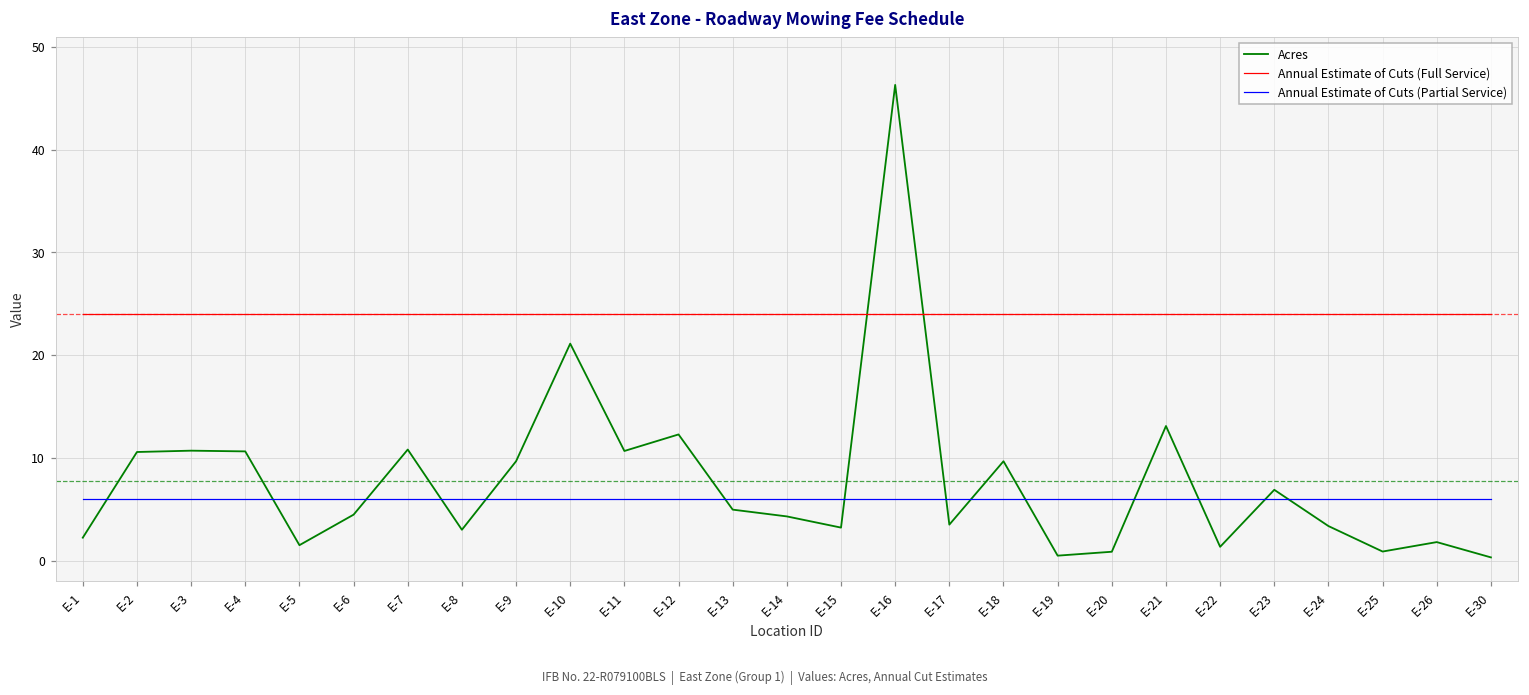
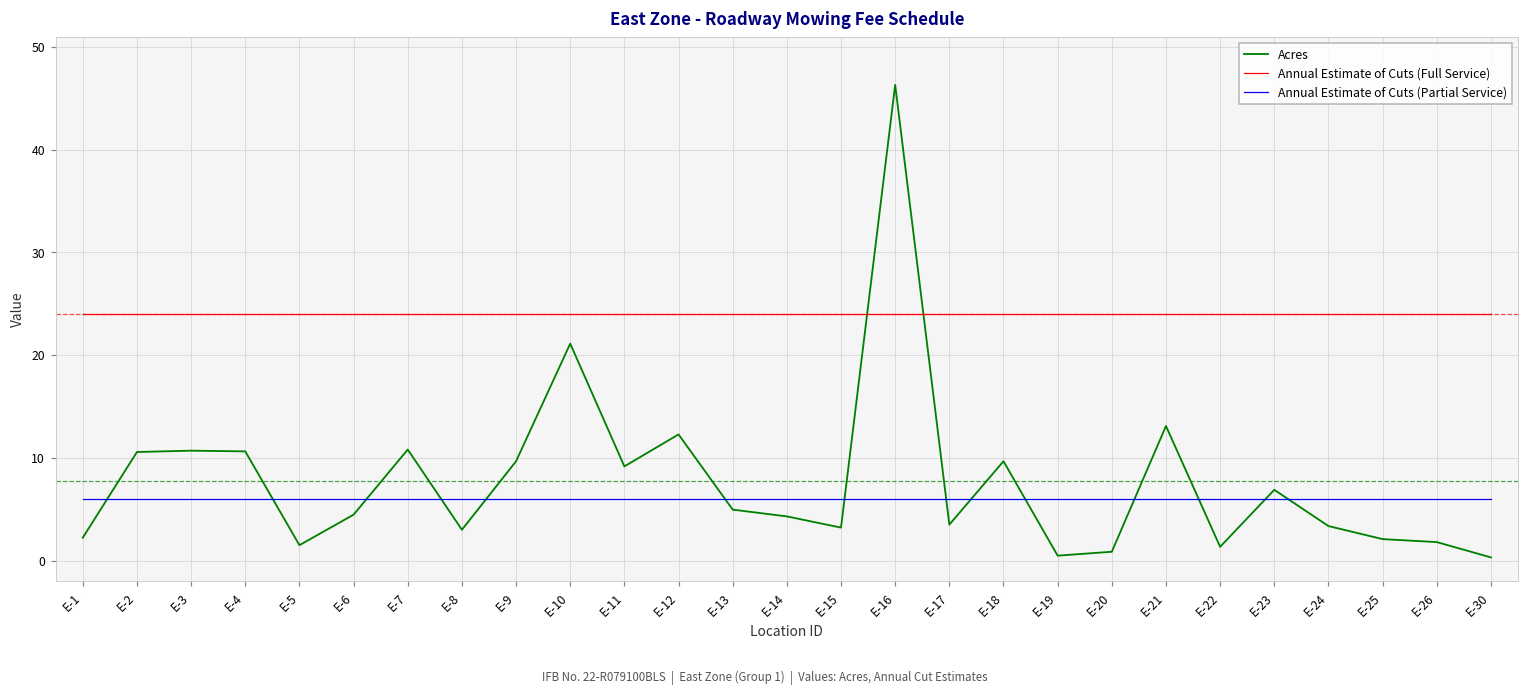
Acres, E-11: 11 -> 9
Acres, E-25: 1 -> 2
